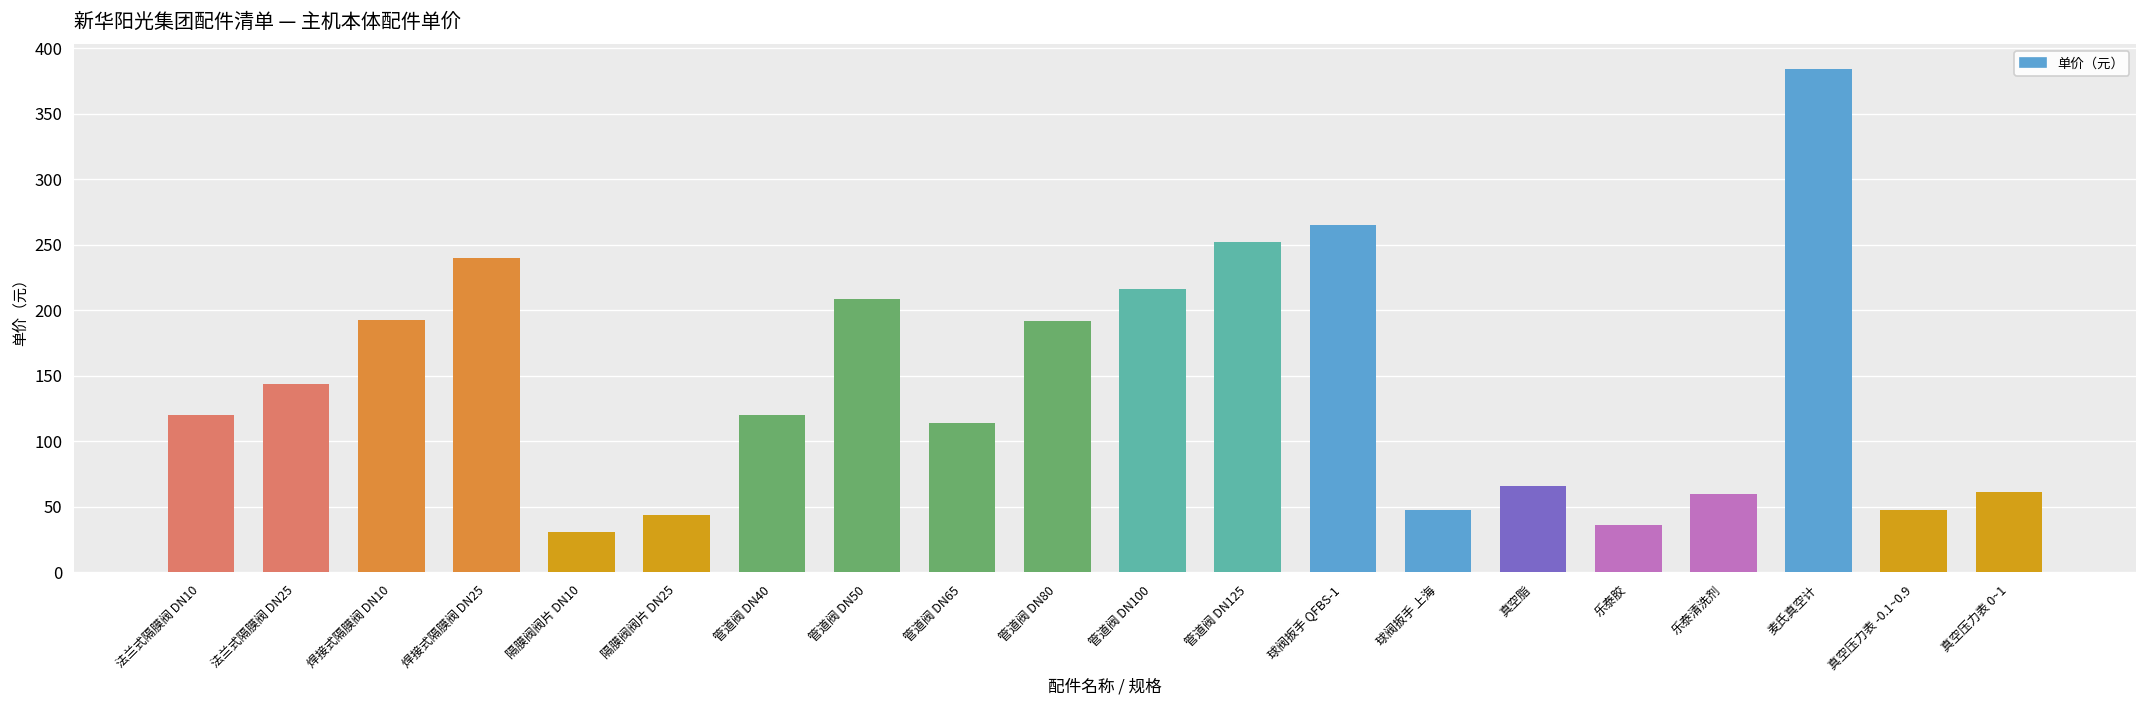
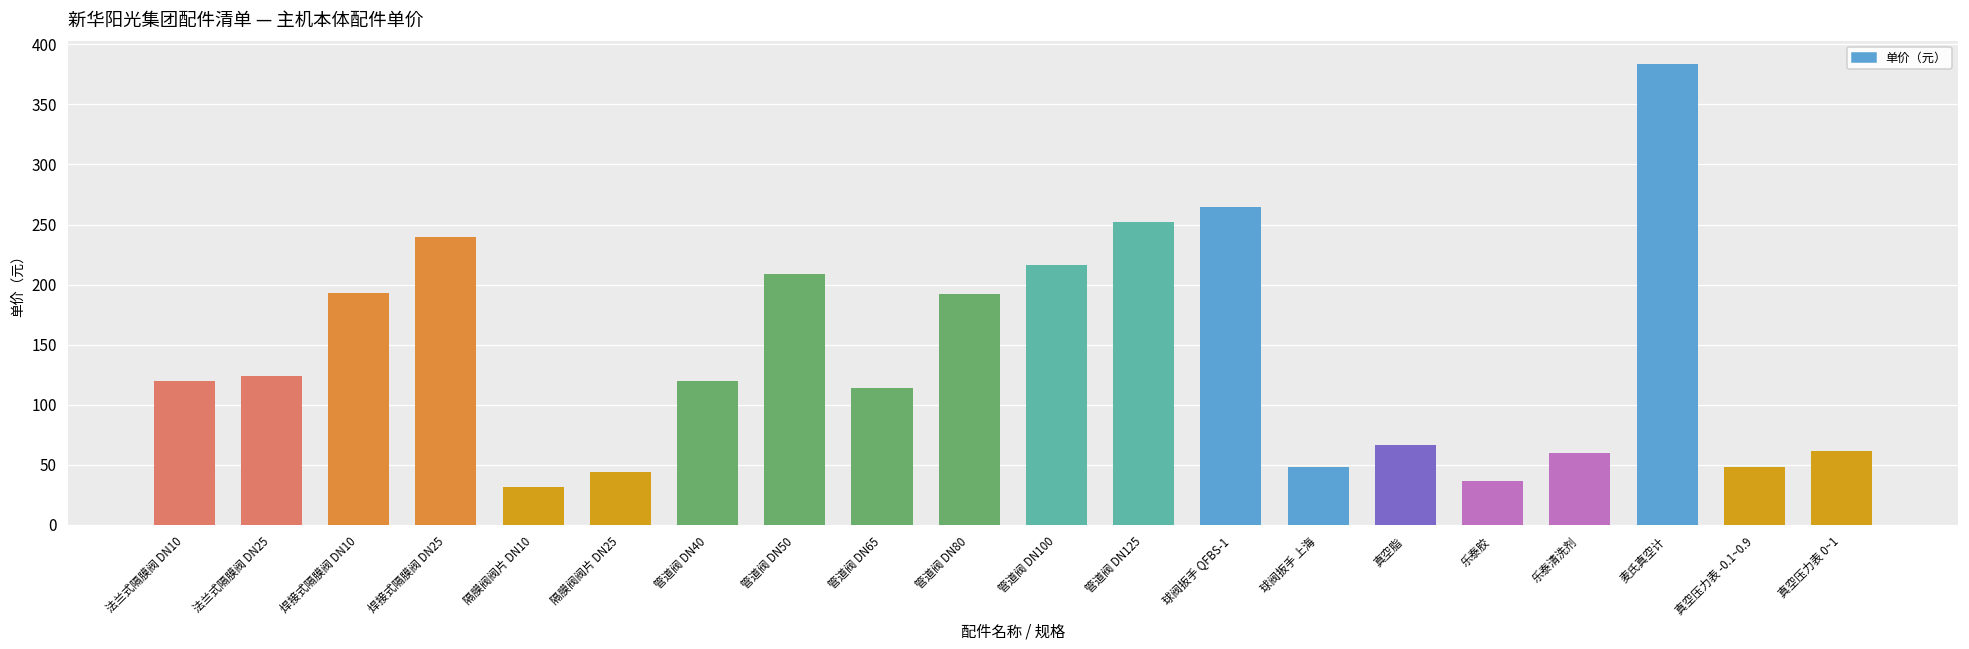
法兰式隔膜阀 DN25: 144 -> 124
